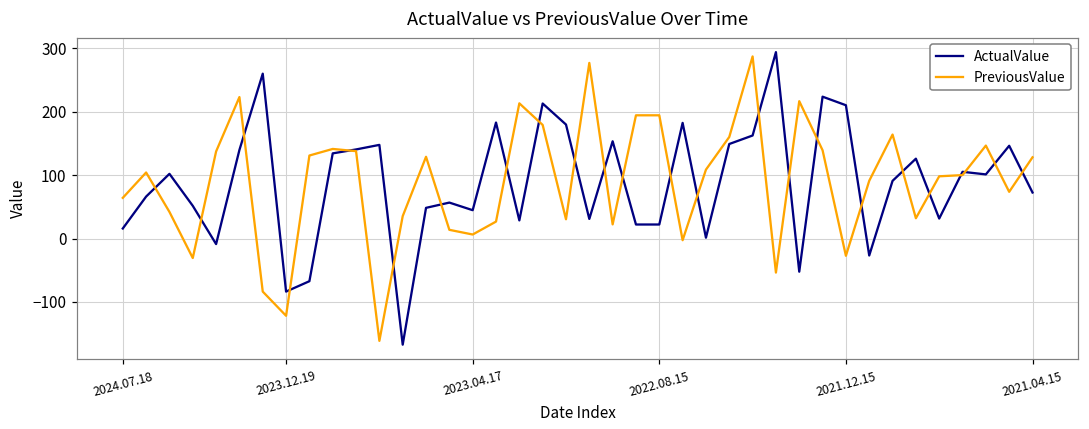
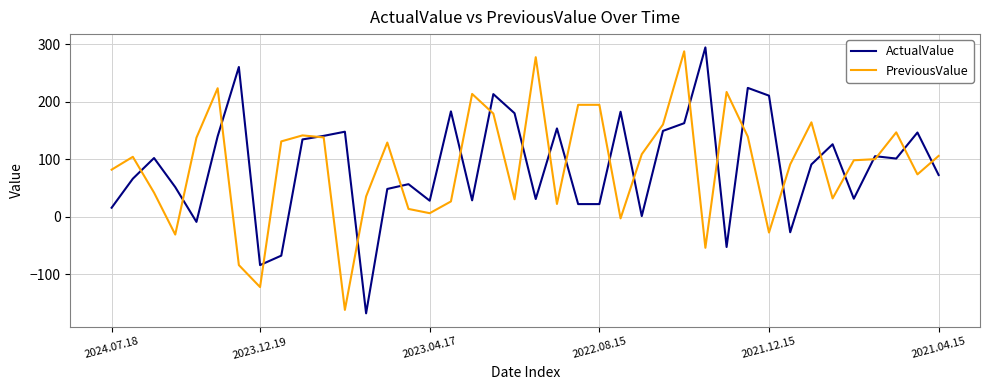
PreviousValue, 2024.07.18: 60 -> 80
ActualValue, 2023.04.17: 40 -> 30
PreviousValue, 2021.04.15: 130 -> 110
